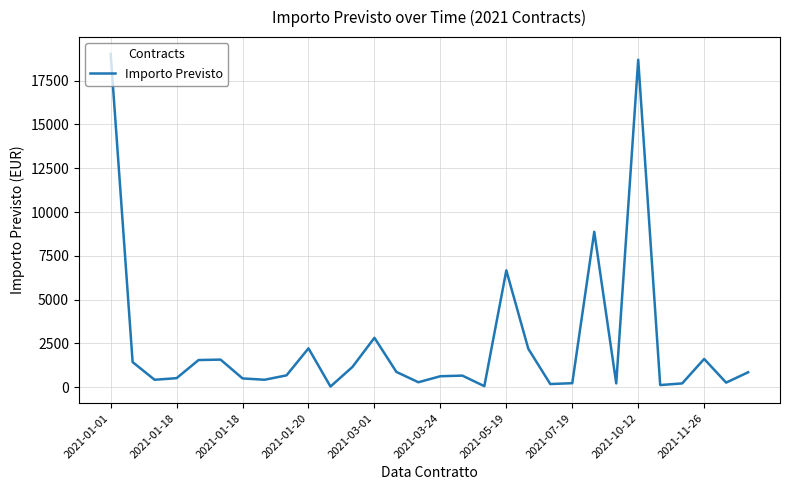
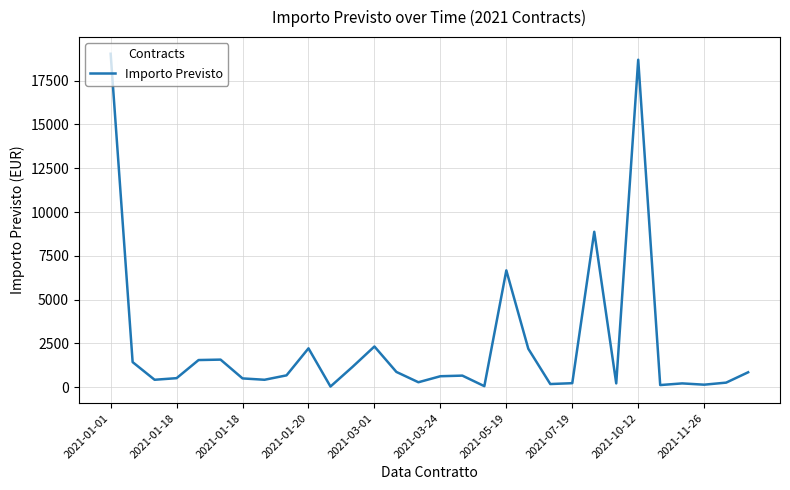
2021-03-01: 2800 -> 2300
2021-11-26: 1600 -> 100
